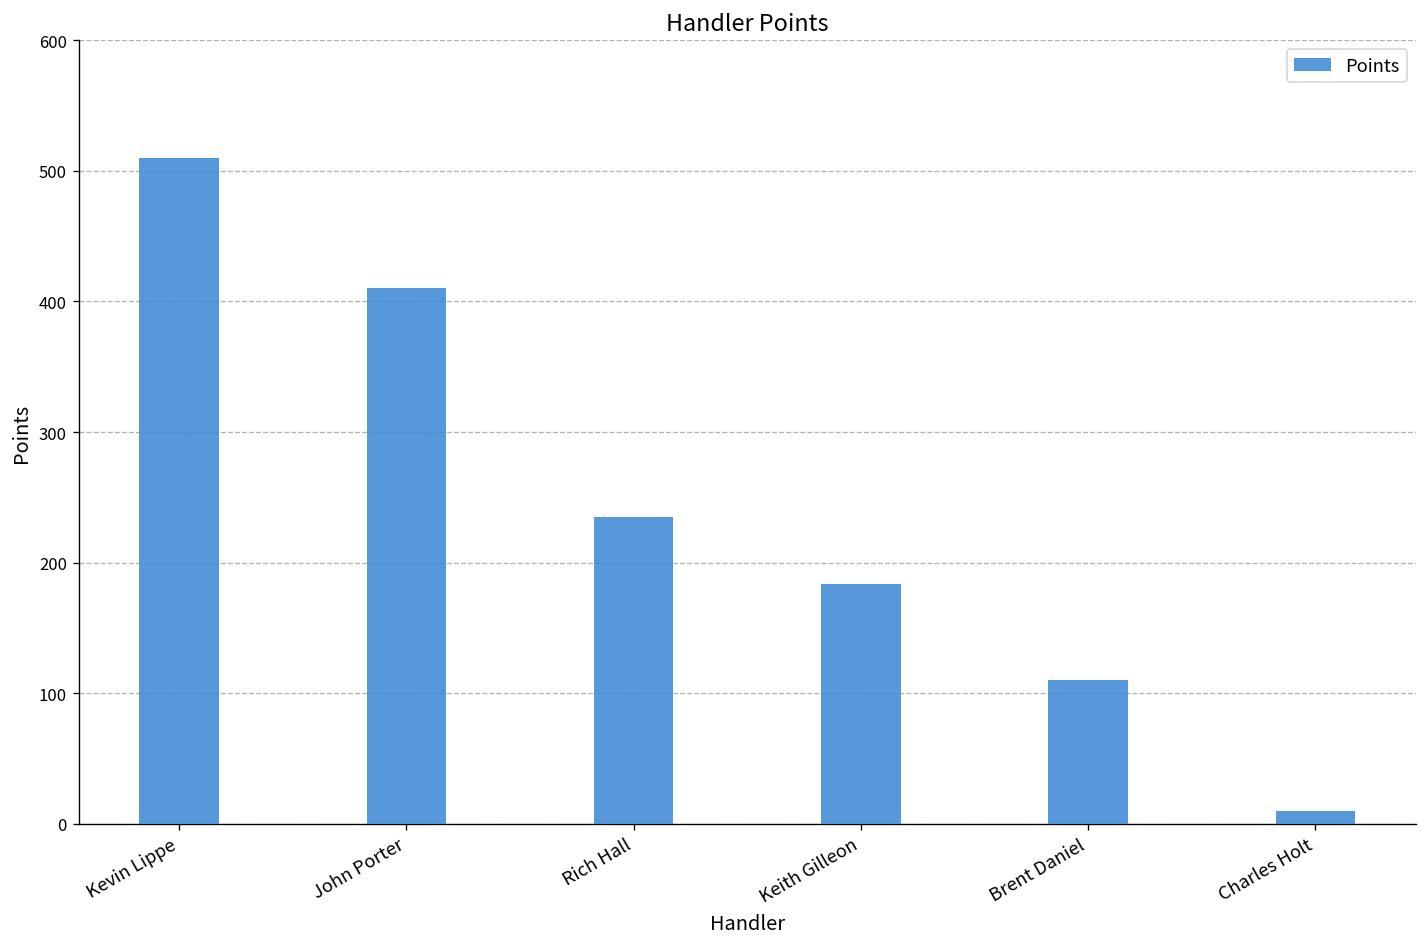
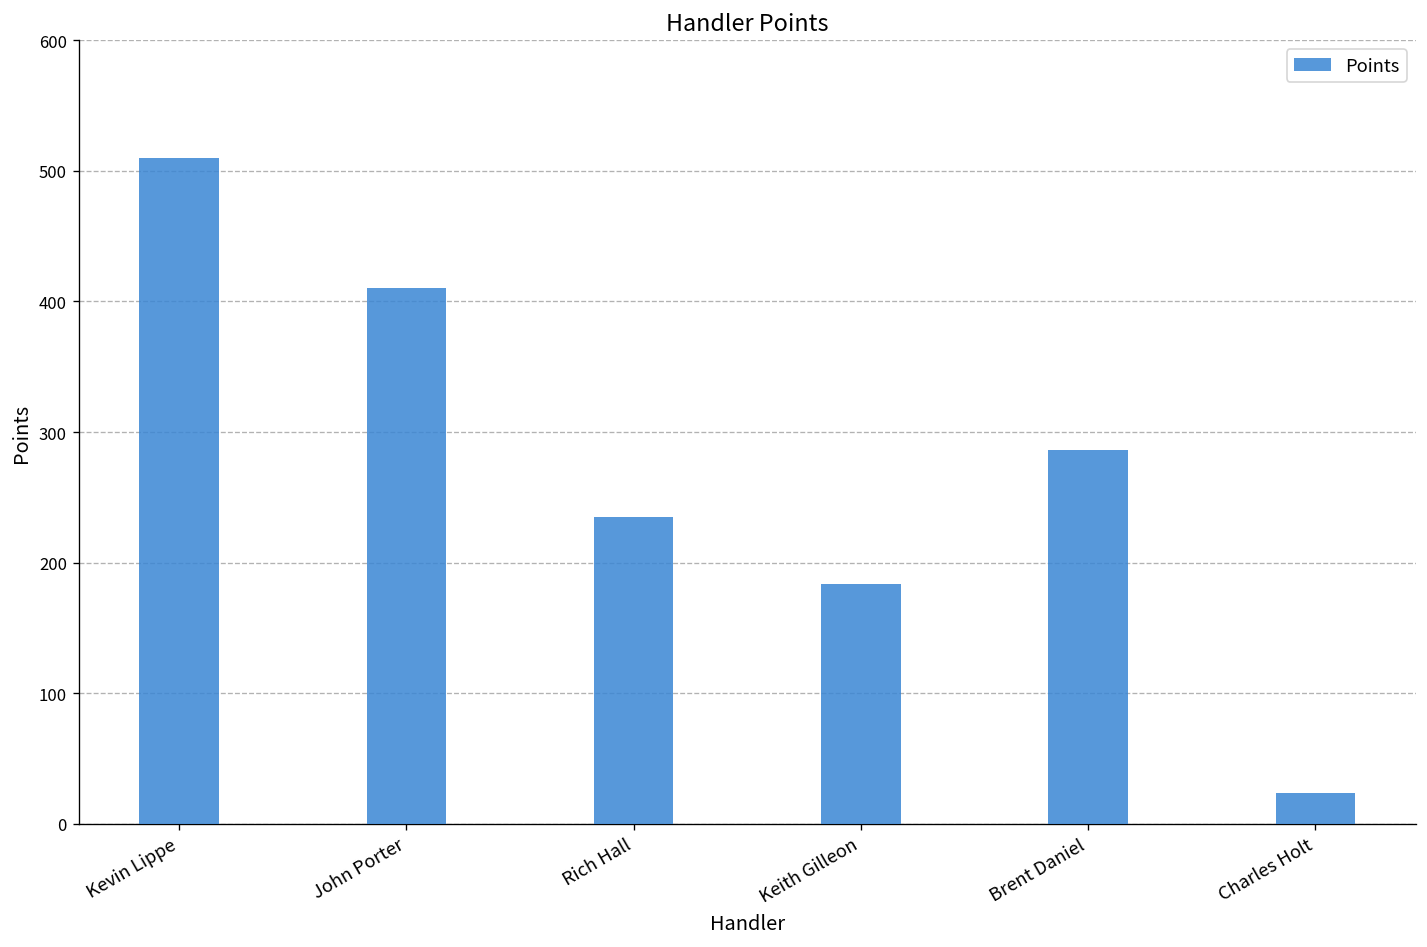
Brent Daniel: 110 -> 286
Charles Holt: 10 -> 24
